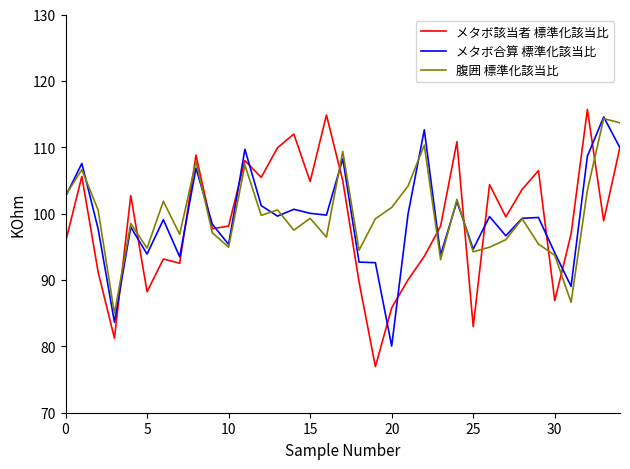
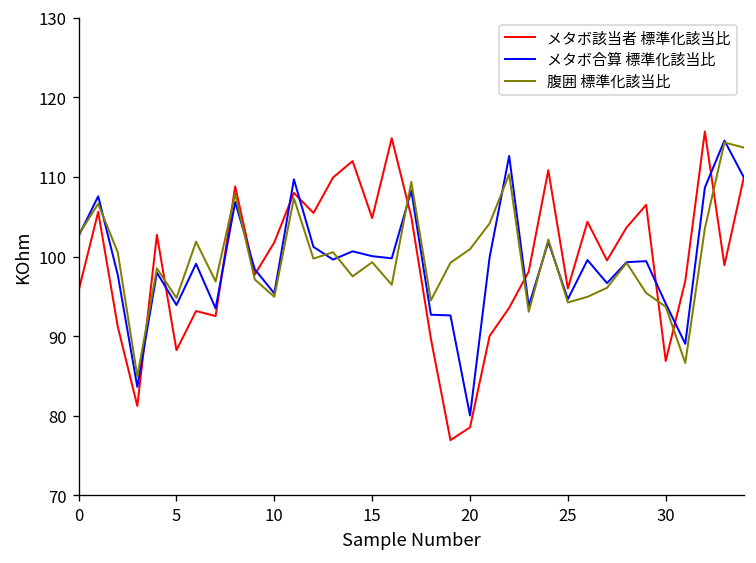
メタボ該当者 標準化該当比, 10: 98 -> 102
メタボ該当者 標準化該当比, 20: 86 -> 79
メタボ該当者 標準化該当比, 25: 83 -> 96
